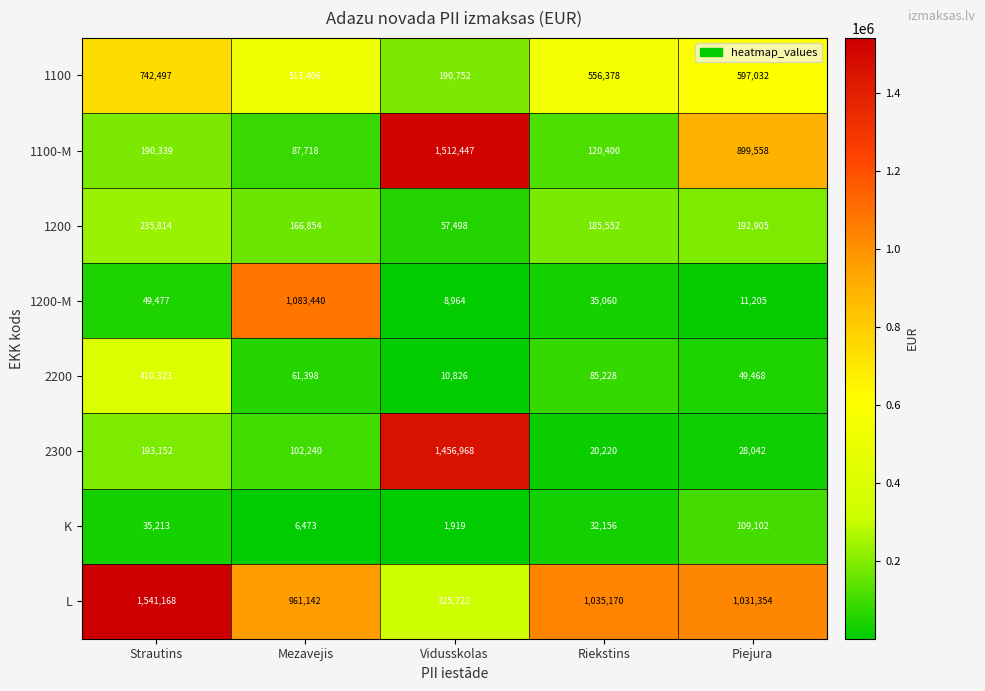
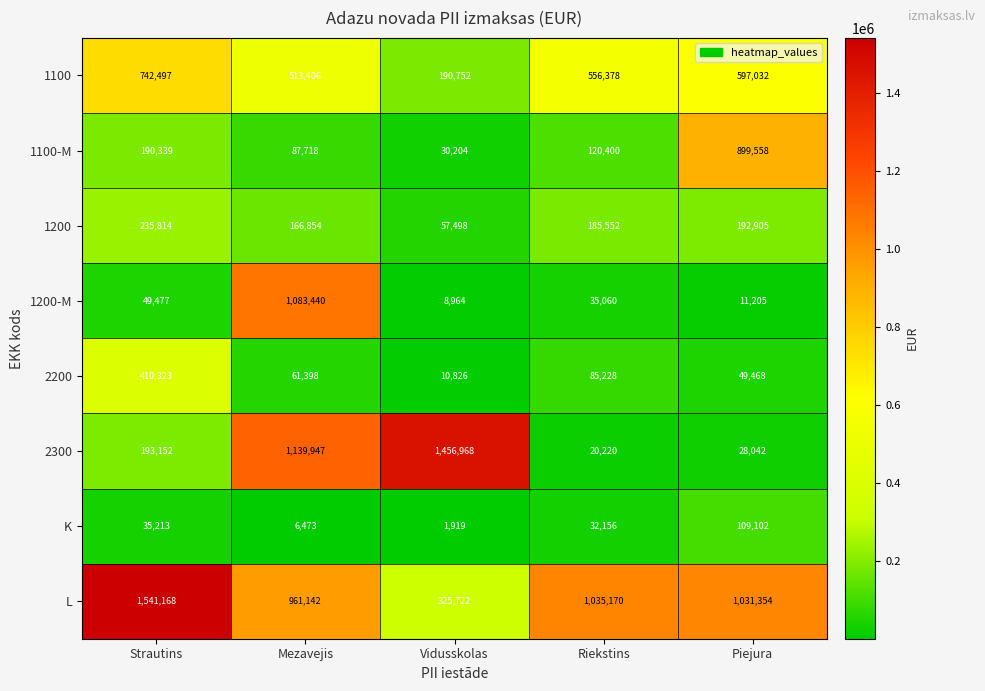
1100-M, Vidusskolas: 1,512,447 -> 30,204
2300, Mezavejis: 102,240 -> 1,139,947
